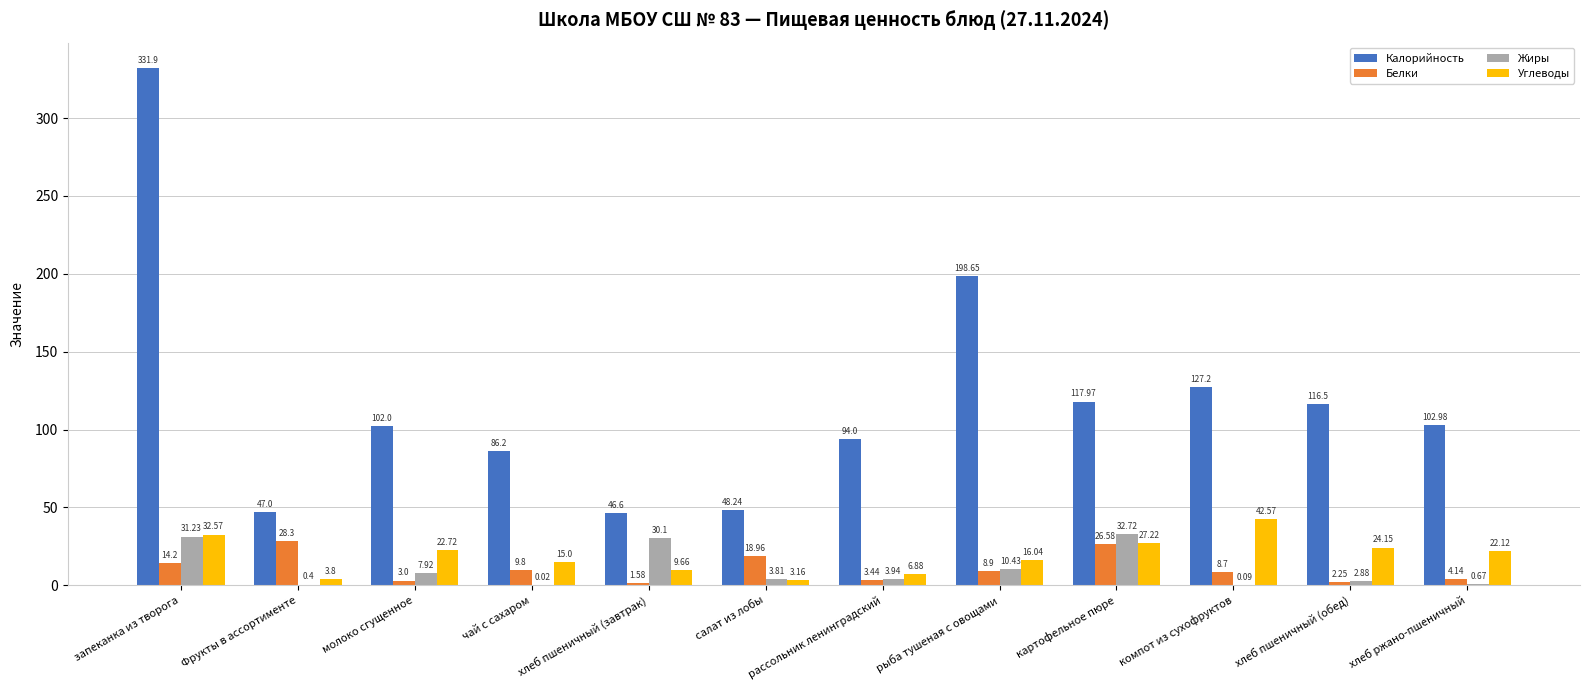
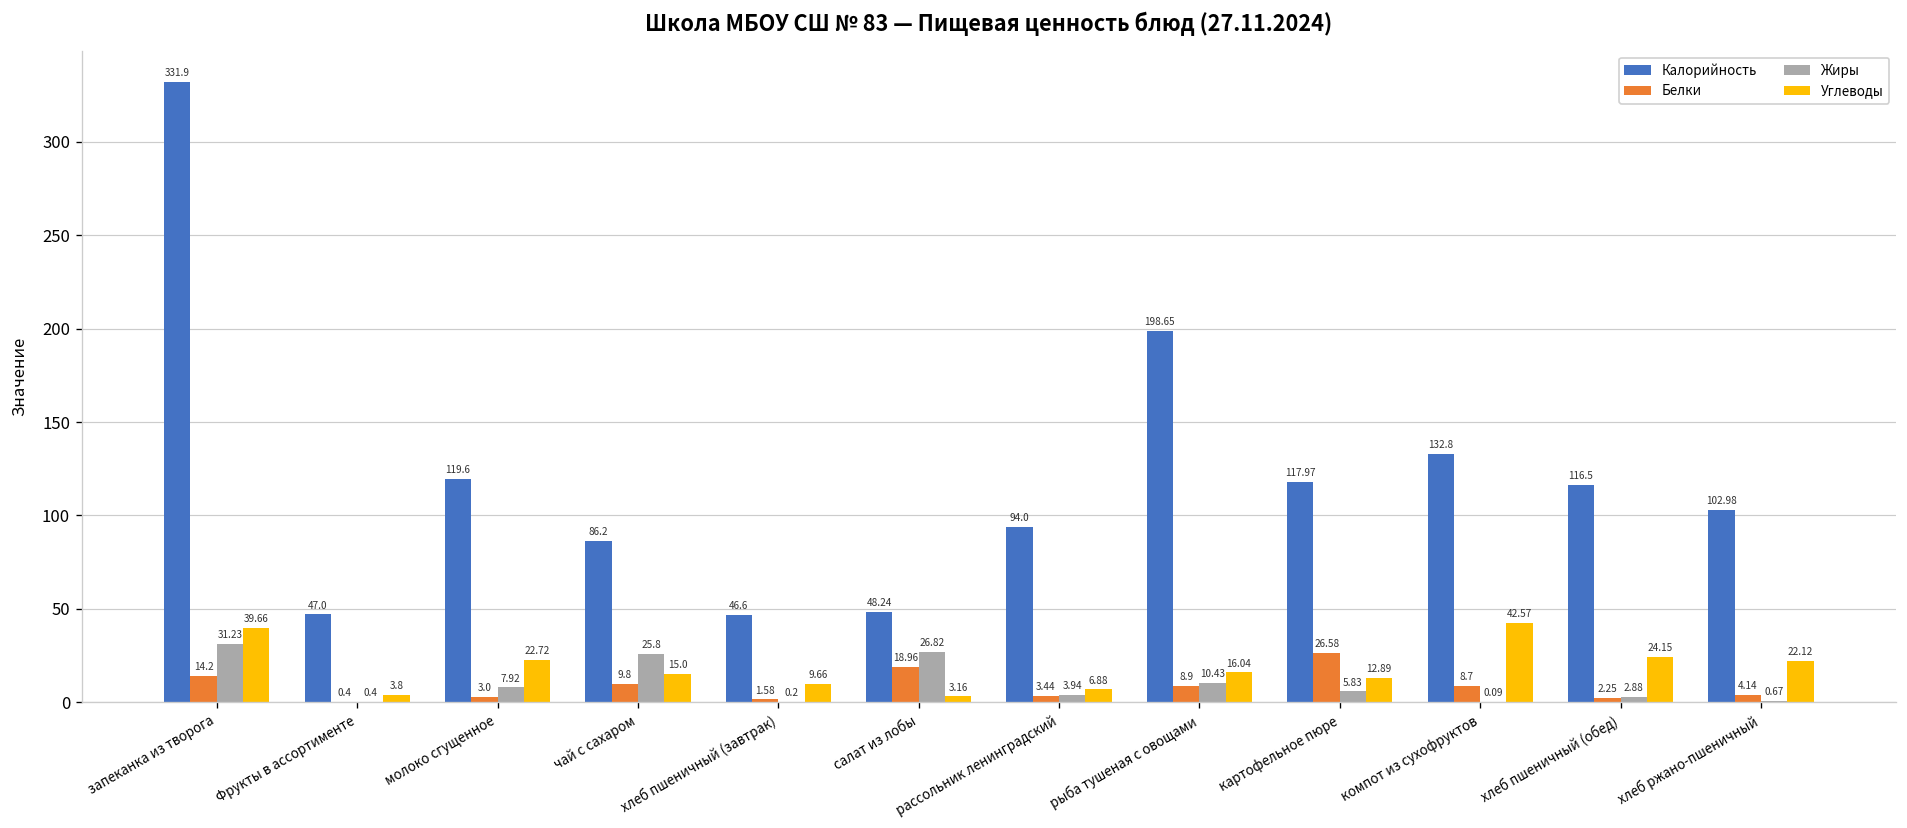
Углеводы, запеканка из творога: 32.57 -> 39.66
Белки, Фрукты в ассортименте: 28.3 -> 0.4
Калорийность, молоко сгущенное: 102.0 -> 119.6
Жиры, чай с сахаром: 0.02 -> 25.8
Жиры, хлеб пшеничный (завтрак): 30.1 -> 0.2
Жиры, салат из лобы: 3.81 -> 26.82
Жиры, картофельное пюре: 32.72 -> 5.83
Углеводы, картофельное пюре: 27.22 -> 12.89
Калорийность, компот из сухофруктов: 127.2 -> 132.8
